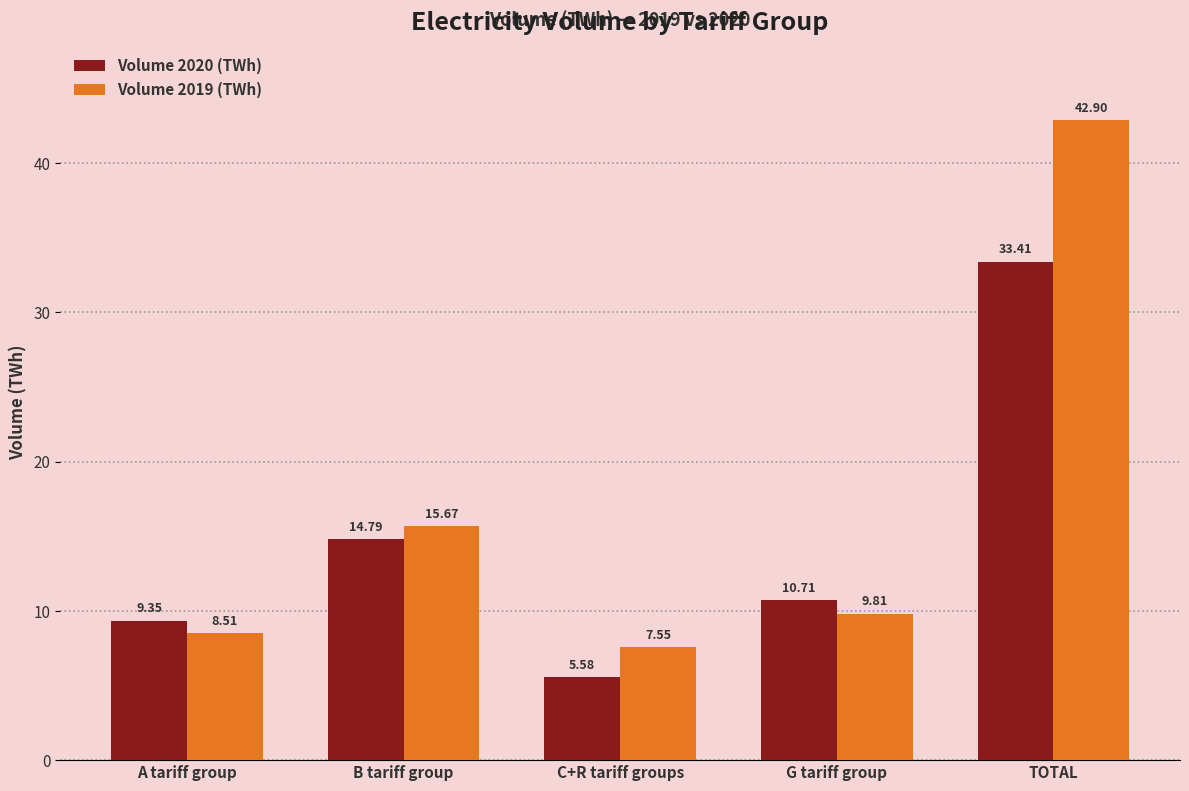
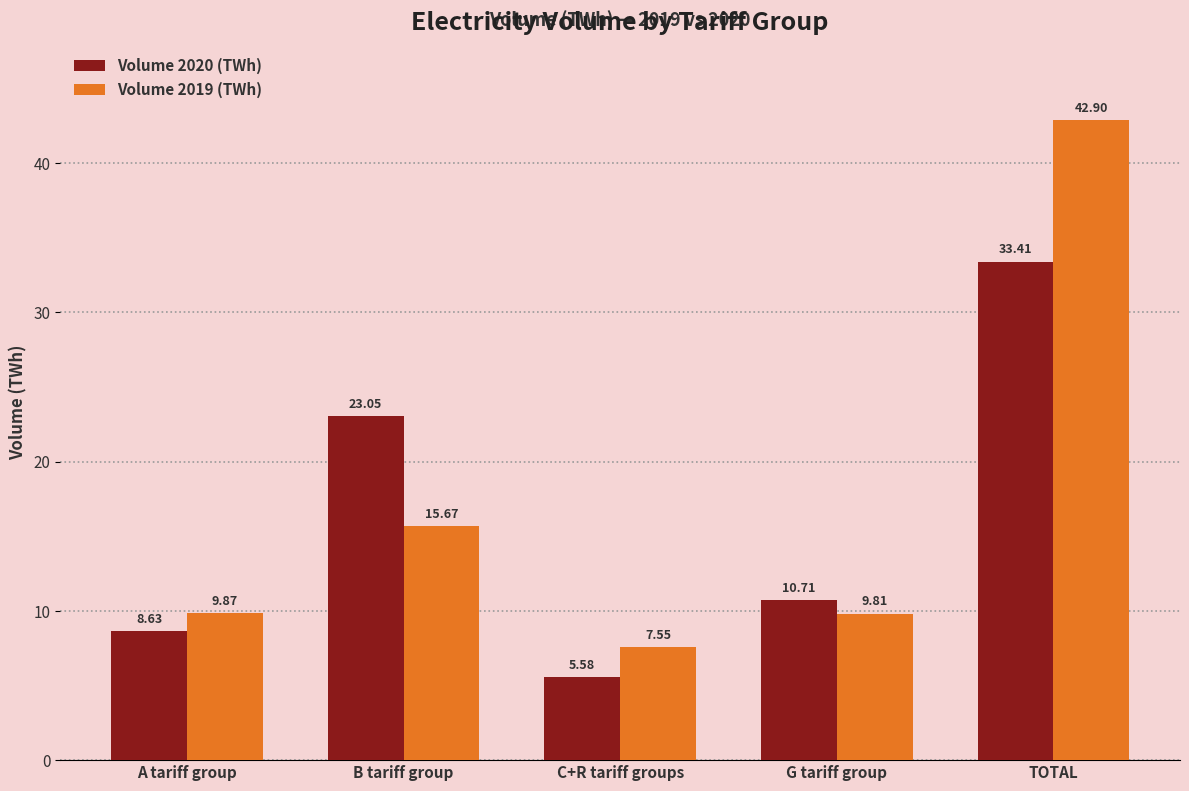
Volume 2020 (TWh), A tariff group: 9.35 -> 8.63
Volume 2019 (TWh), A tariff group: 8.51 -> 9.87
Volume 2020 (TWh), B tariff group: 14.79 -> 23.05
